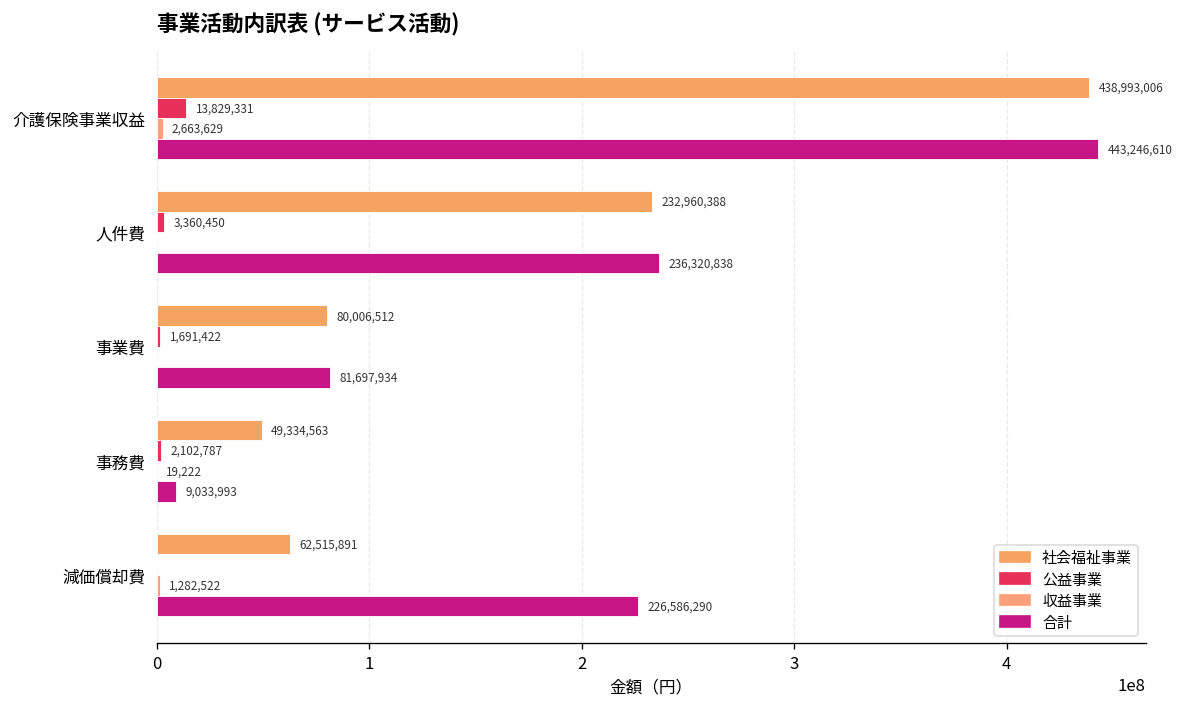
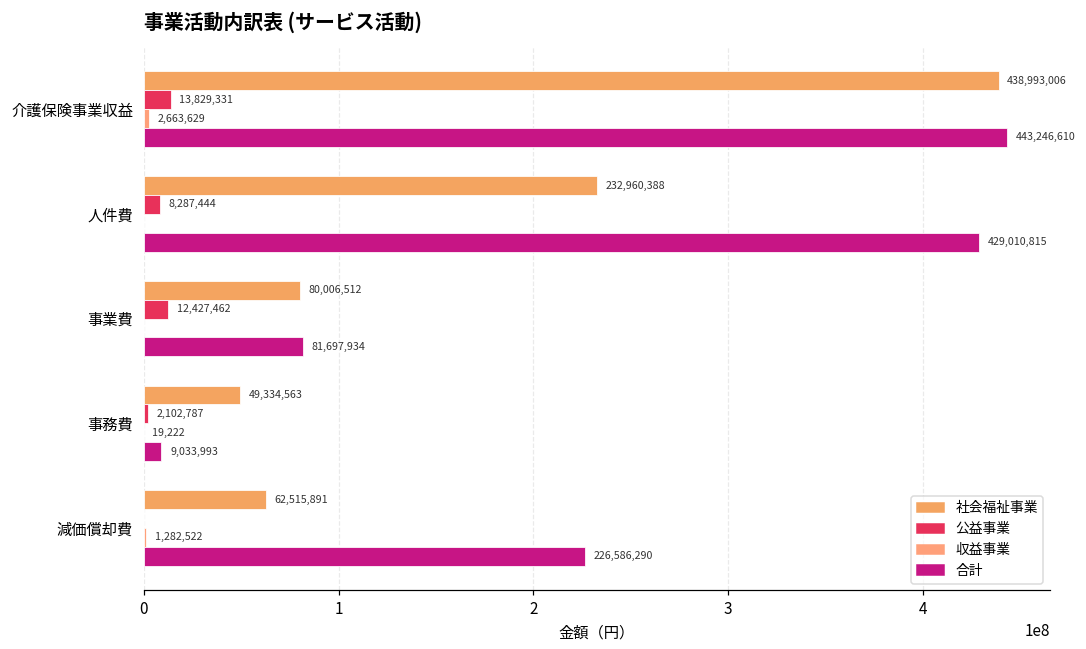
公益事業, 人件費: 3,360,450 -> 8,287,444
合計, 人件費: 236,320,838 -> 429,010,815
公益事業, 事業費: 1,691,422 -> 12,427,462
